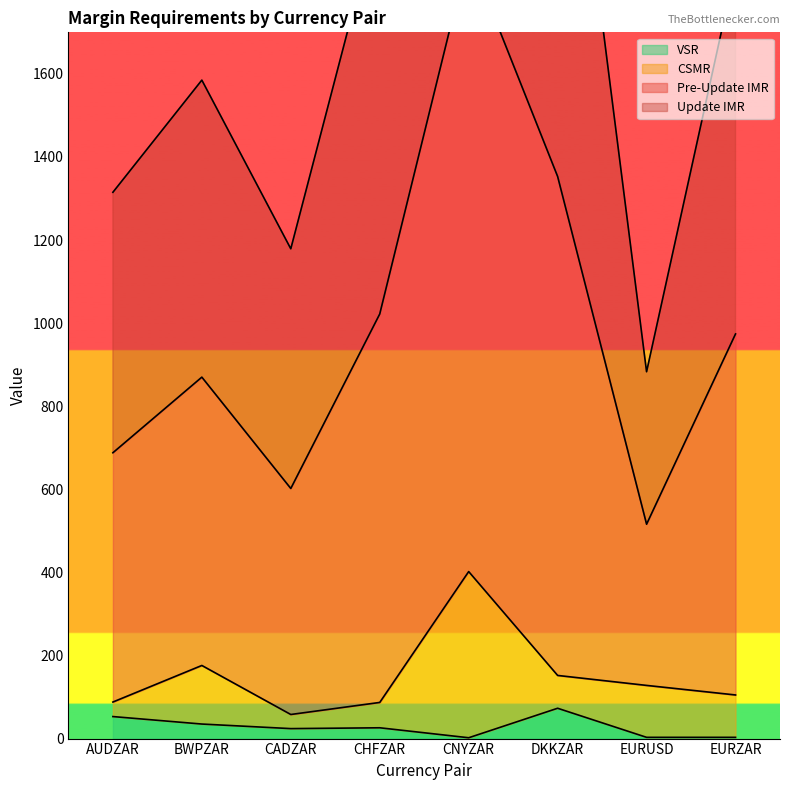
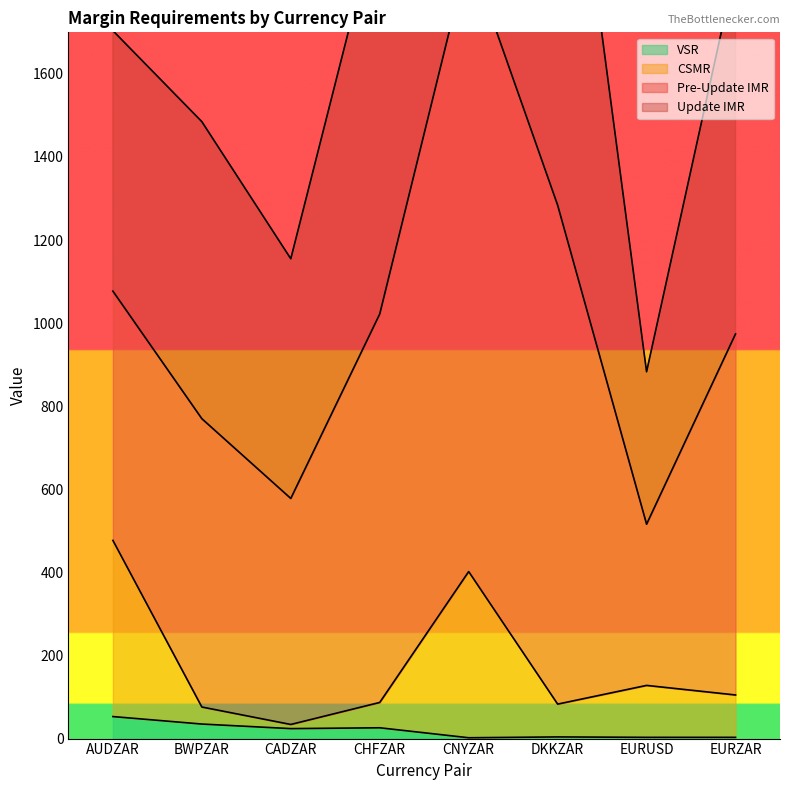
CSMR, AUDZAR: 40 -> 420
CSMR, BWPZAR: 140 -> 40
CSMR, CADZAR: 30 -> 10
VSR, DKKZAR: 70 -> 0
